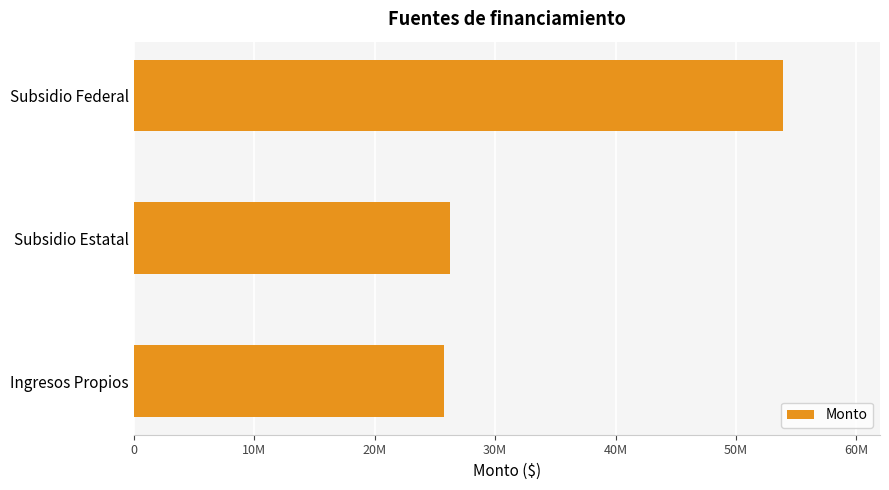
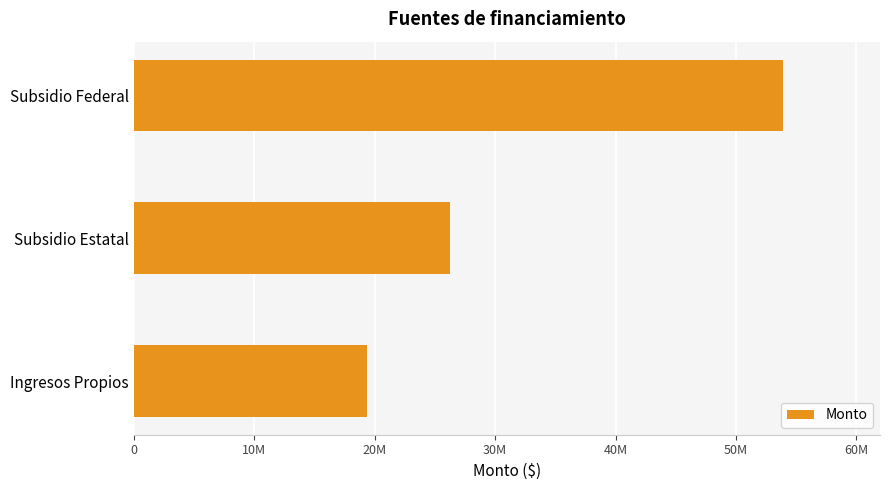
Ingresos Propios: 25800000 -> 19400000
